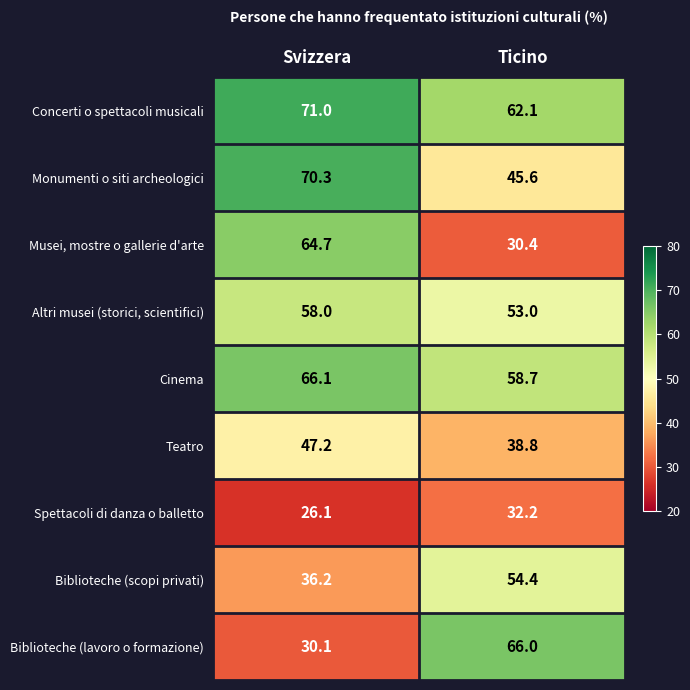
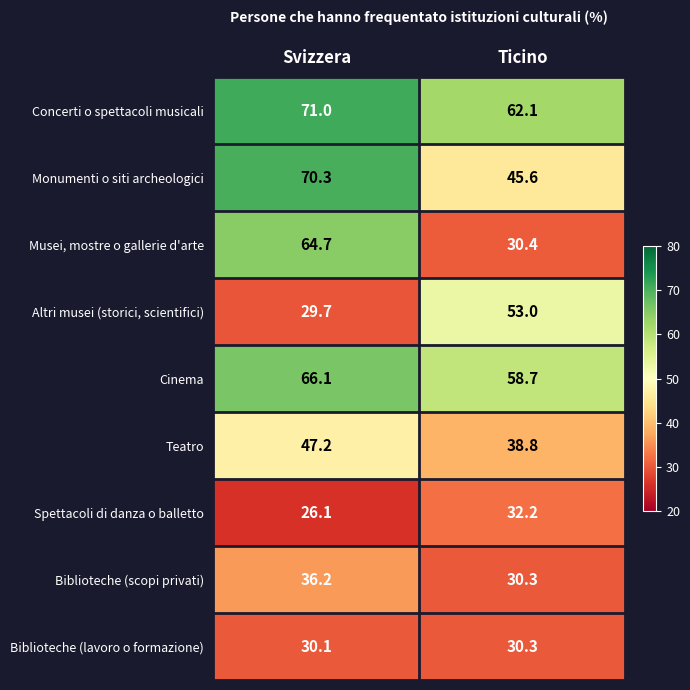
Altri musei (storici, scientifici), Svizzera: 58.0 -> 29.7
Biblioteche (scopi privati), Ticino: 54.4 -> 30.3
Biblioteche (lavoro o formazione), Ticino: 66.0 -> 30.3
